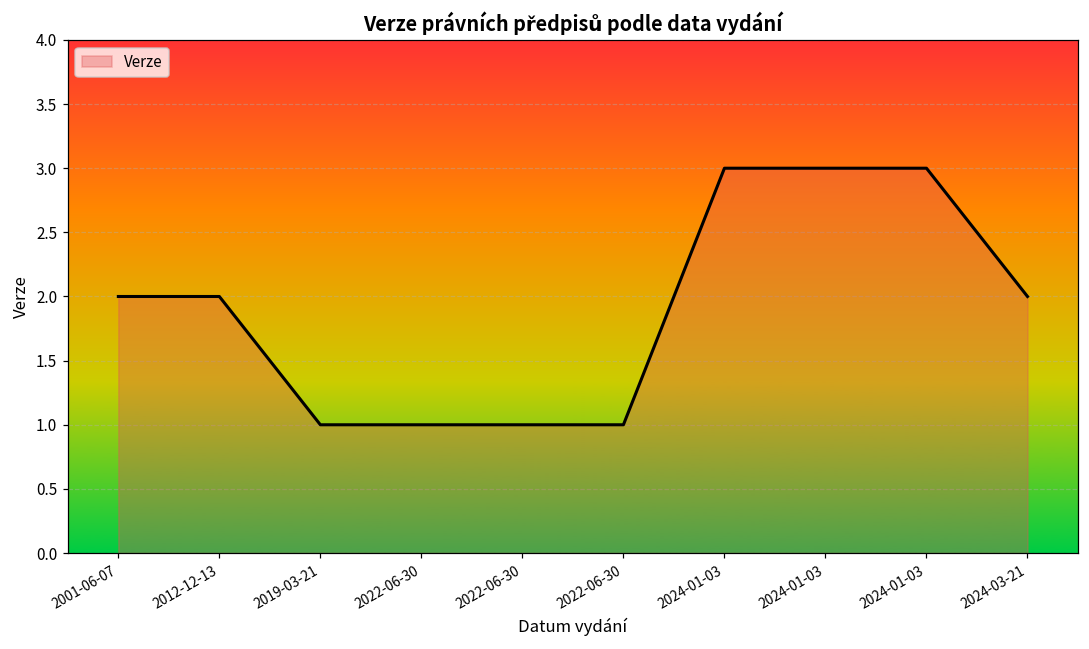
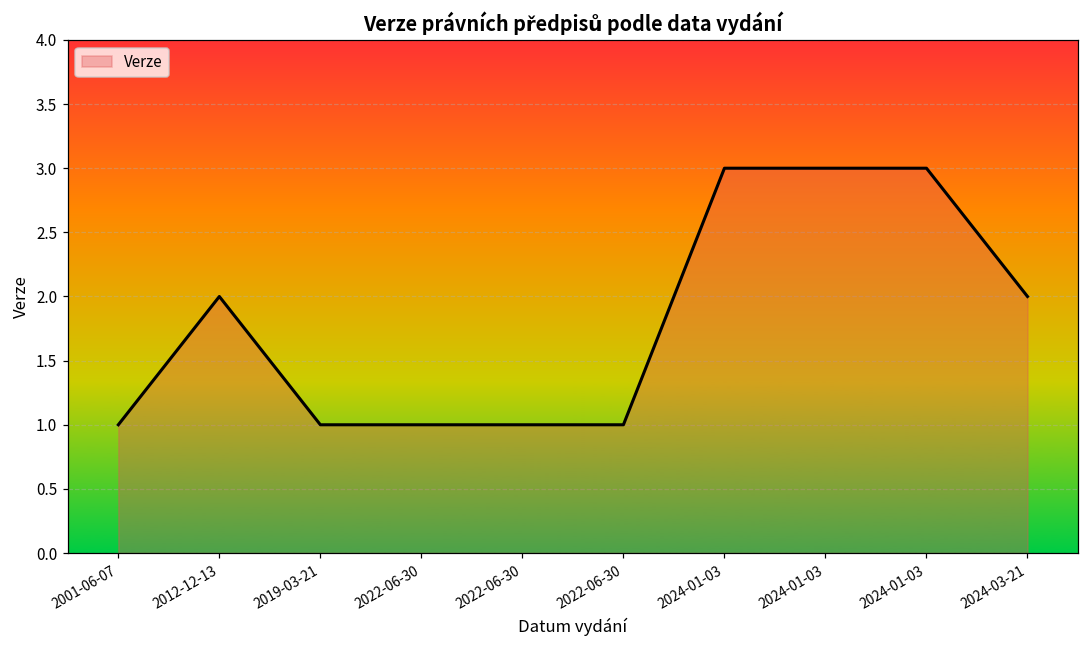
2001-06-07: 2 -> 1
